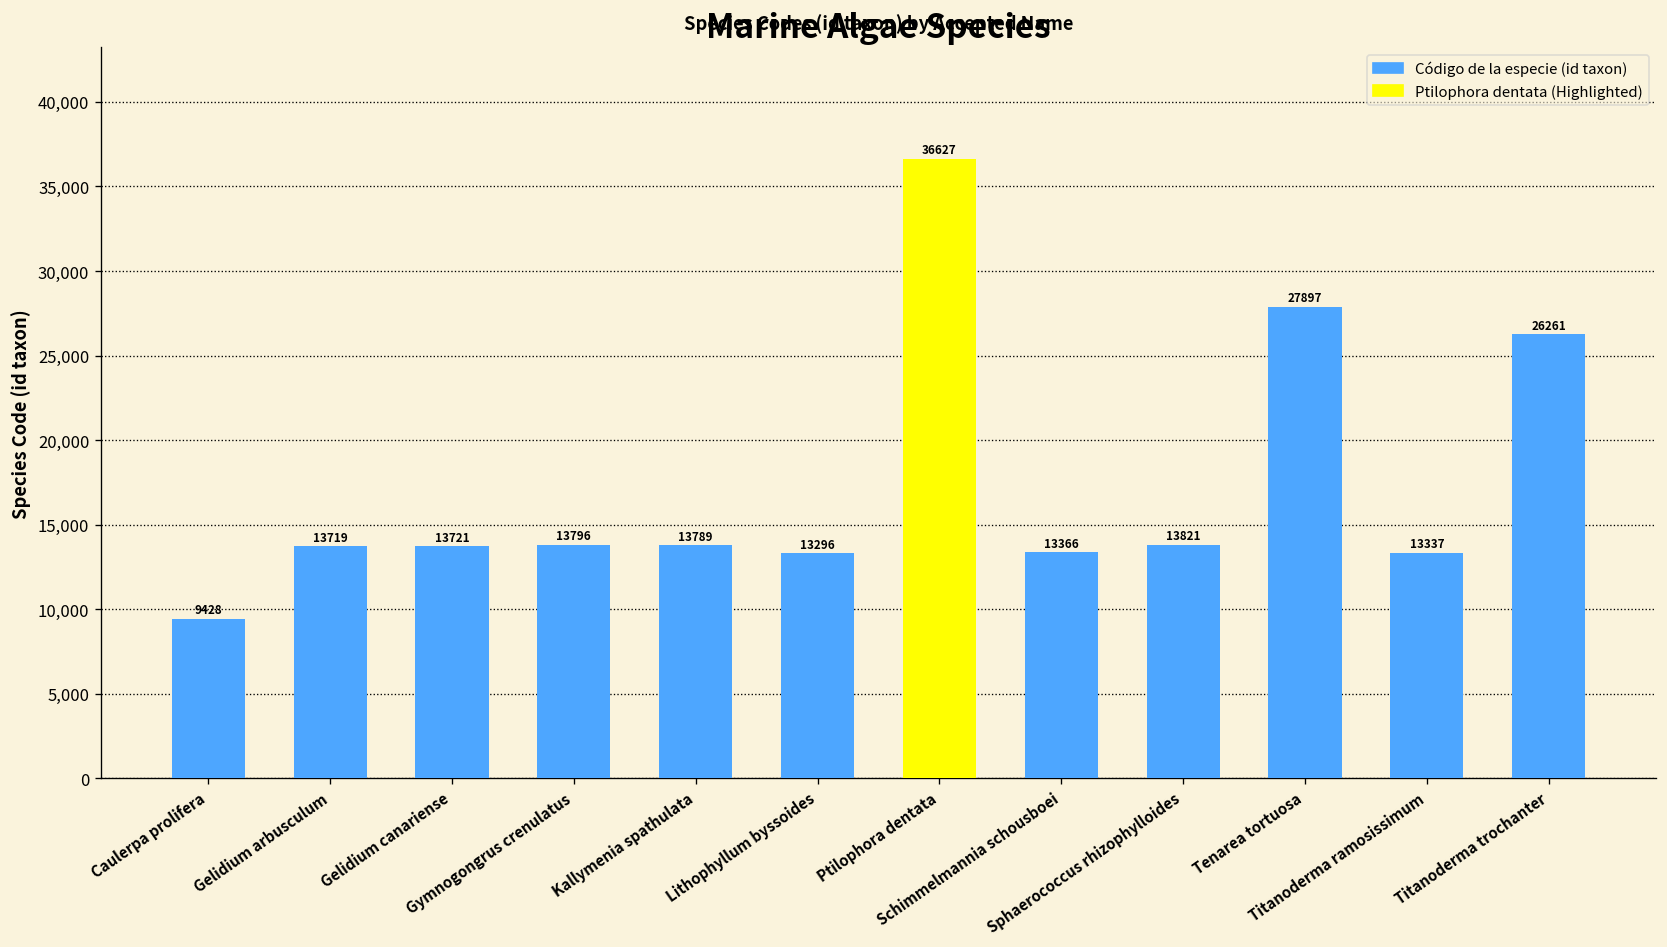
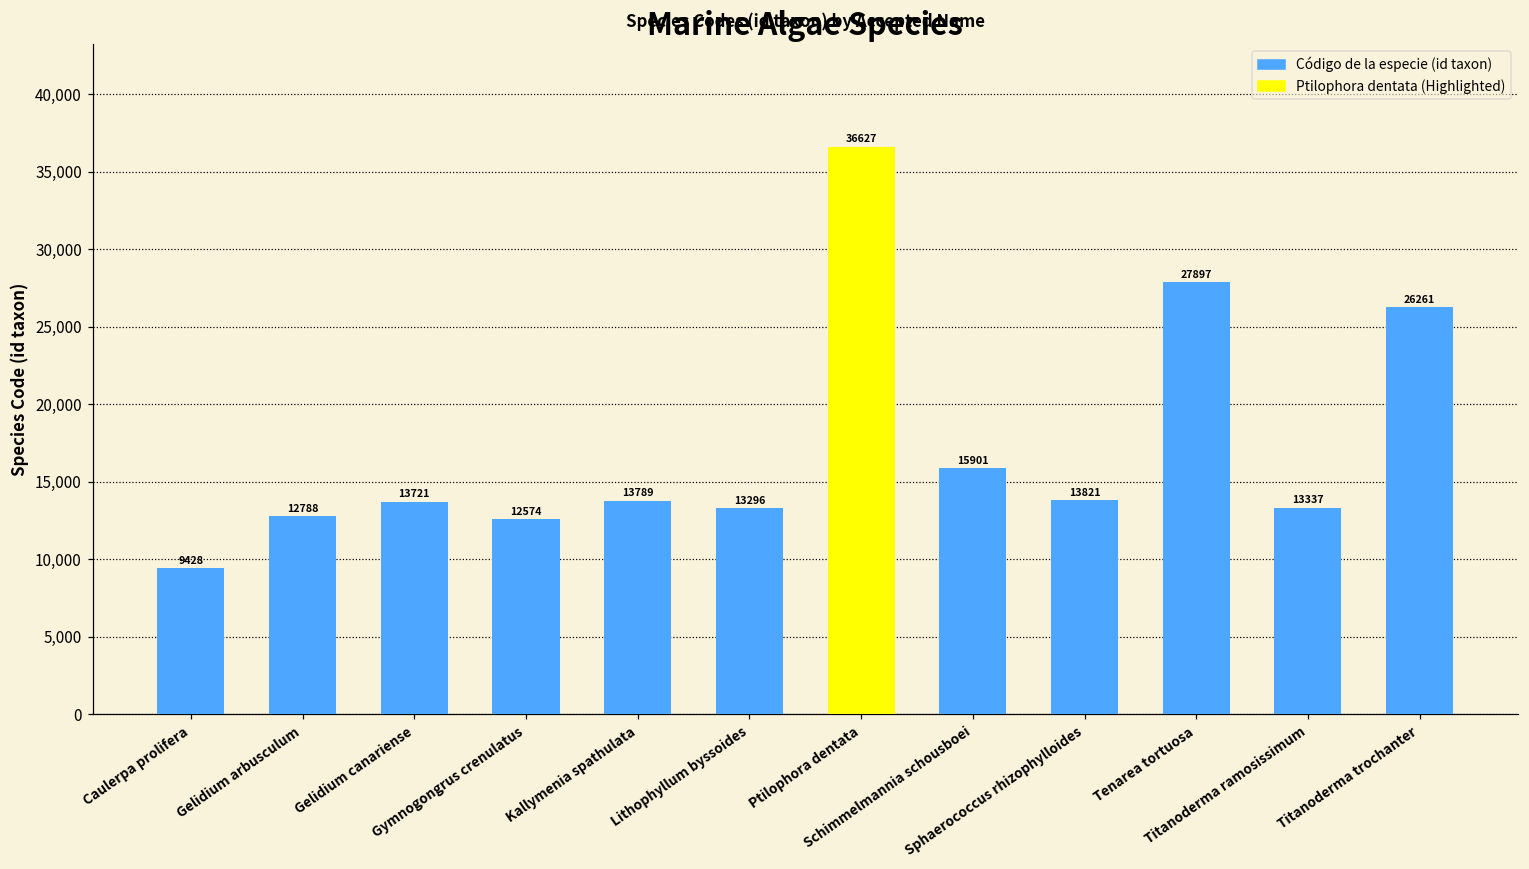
Gelidium arbusculum: 13719 -> 12788
Gymnogongrus crenulatus: 13796 -> 12574
Schimmelmannia schousboei: 13366 -> 15901
